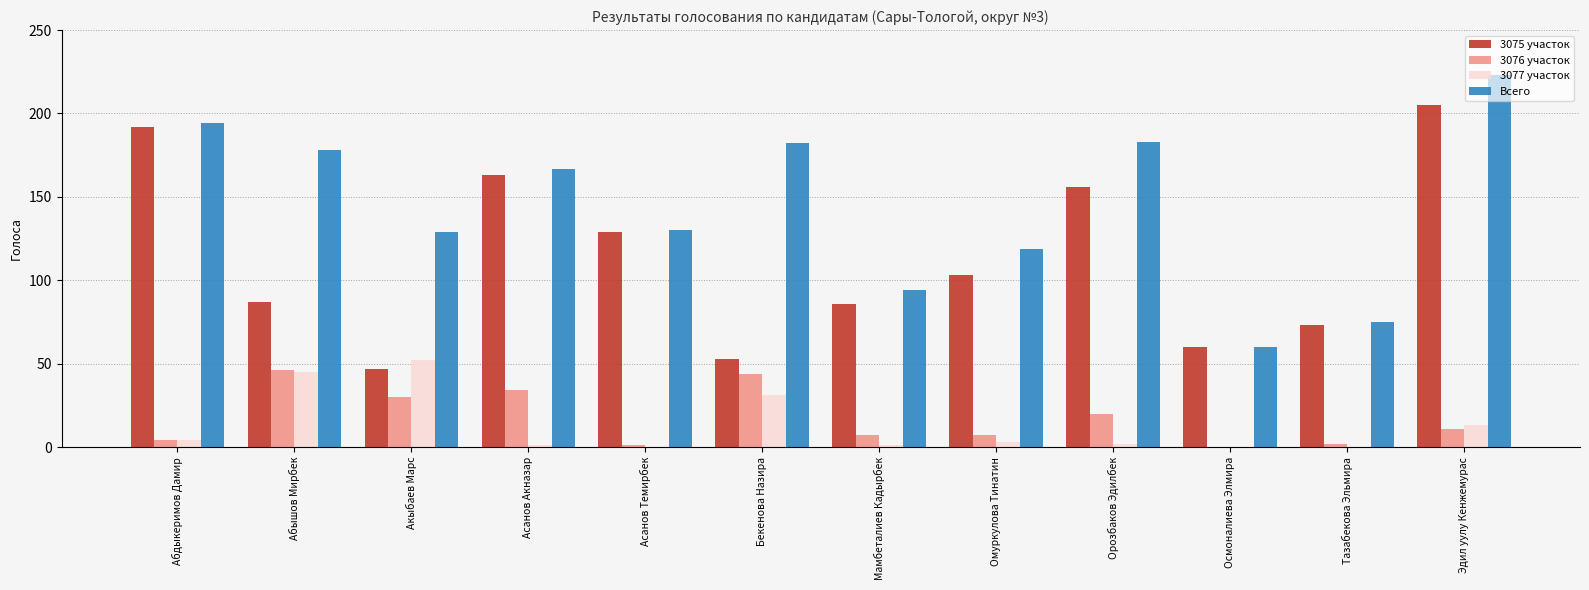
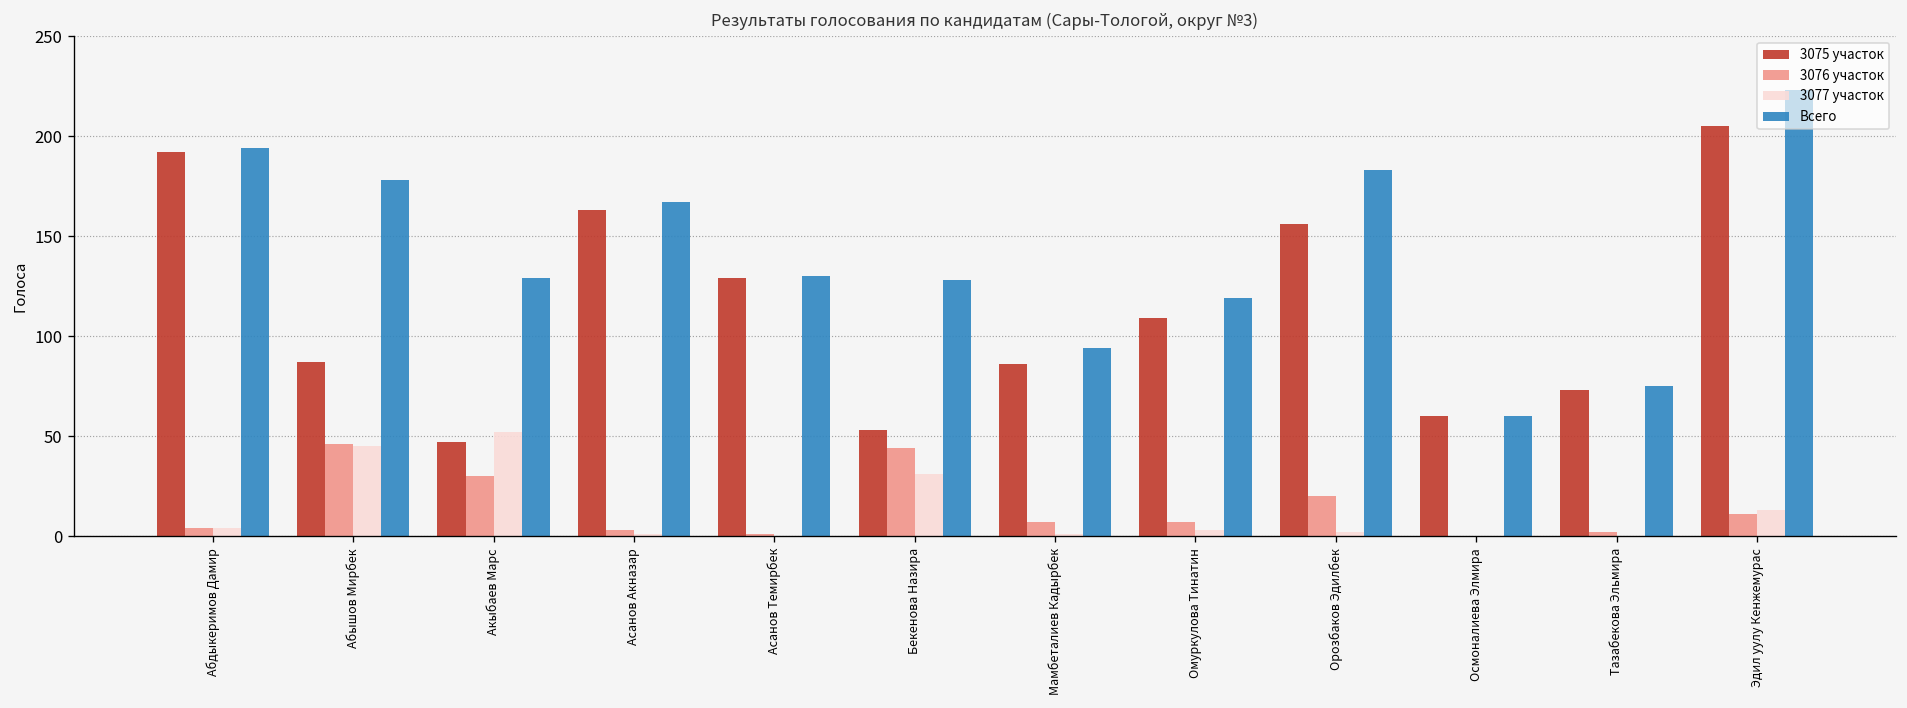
3076 участок, Асанов Акназар: 34 -> 3
Всего, Бекенова Назира: 182 -> 128
3075 участок, Омуркулова Тинатин: 103 -> 109
